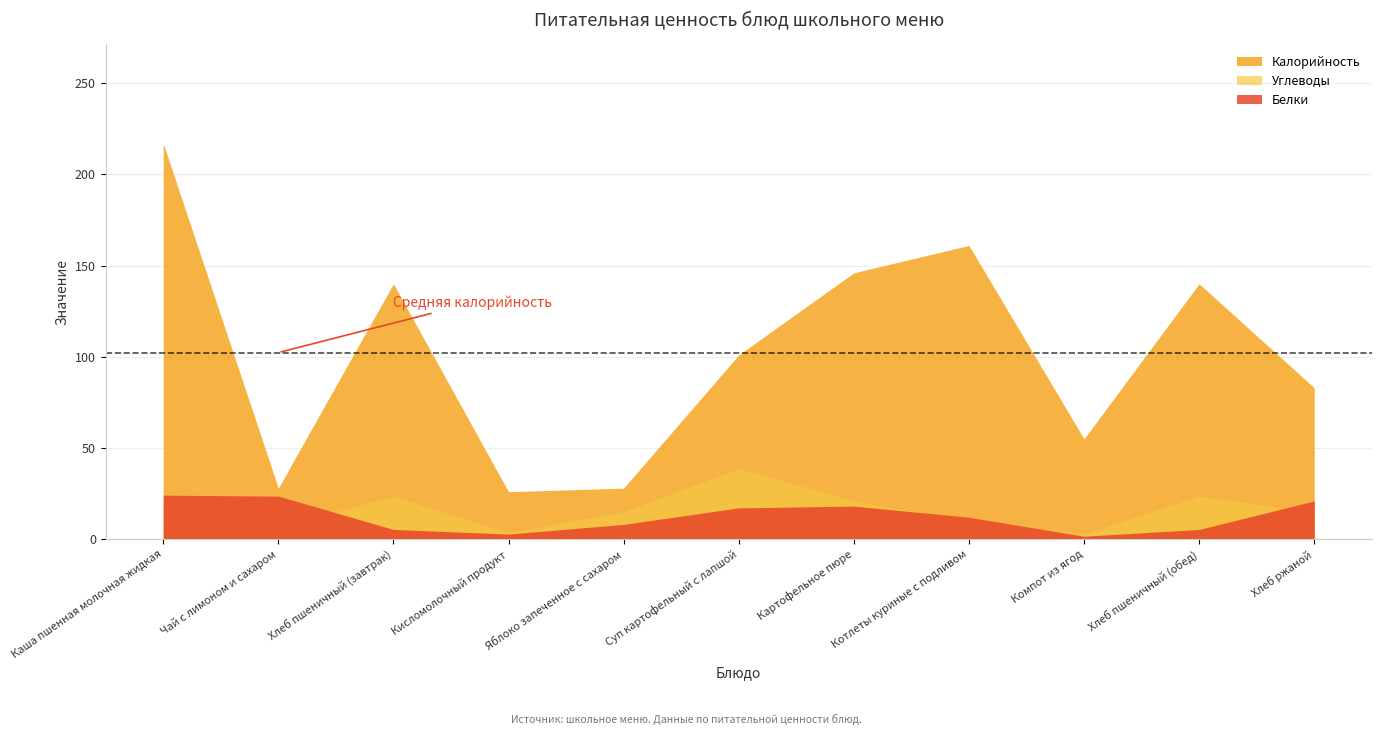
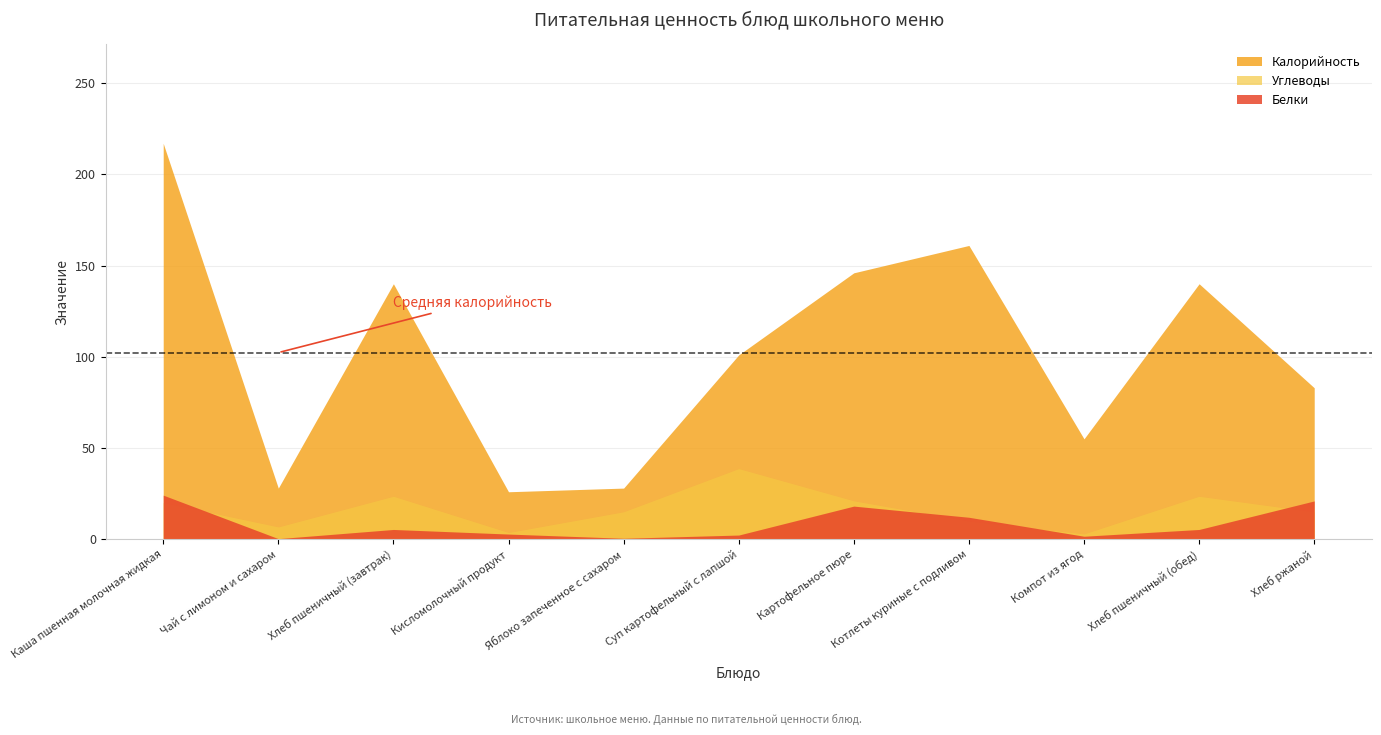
Белки, Чай с лимоном и сахаром: 24 -> 0
Белки, Яблоко запеченное с сахаром: 8 -> 1
Белки, Суп картофельный с лапшой: 17 -> 2
